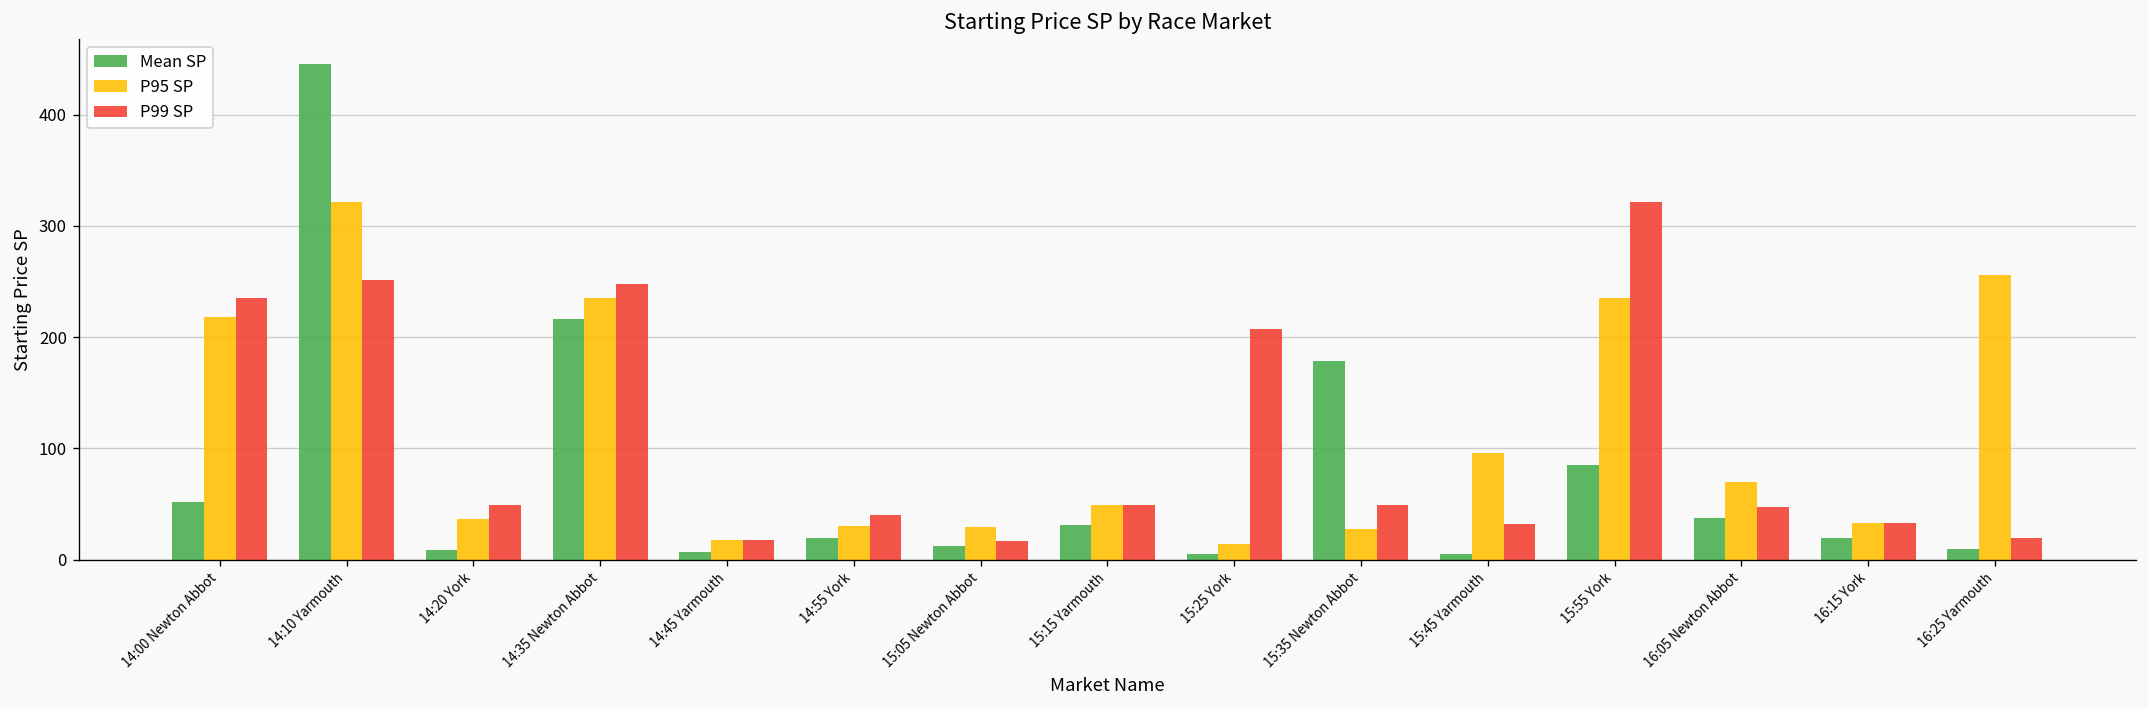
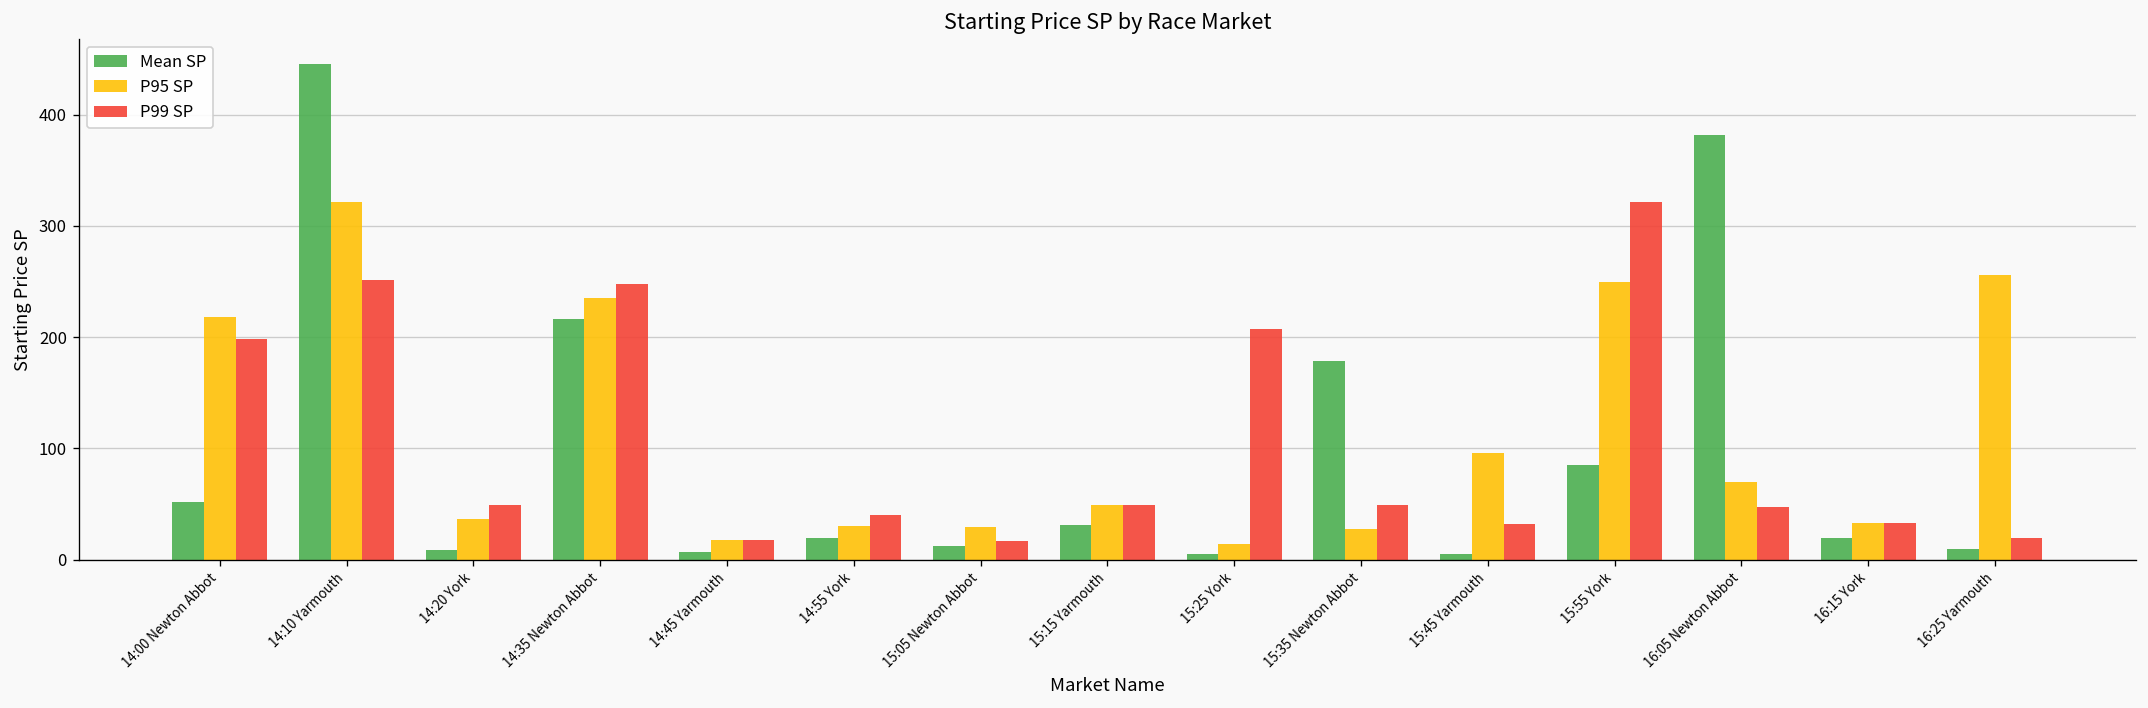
P99 SP, 14:00 Newton Abbot: 240 -> 200
P95 SP, 15:55 York: 240 -> 250
Mean SP, 16:05 Newton Abbot: 40 -> 380
